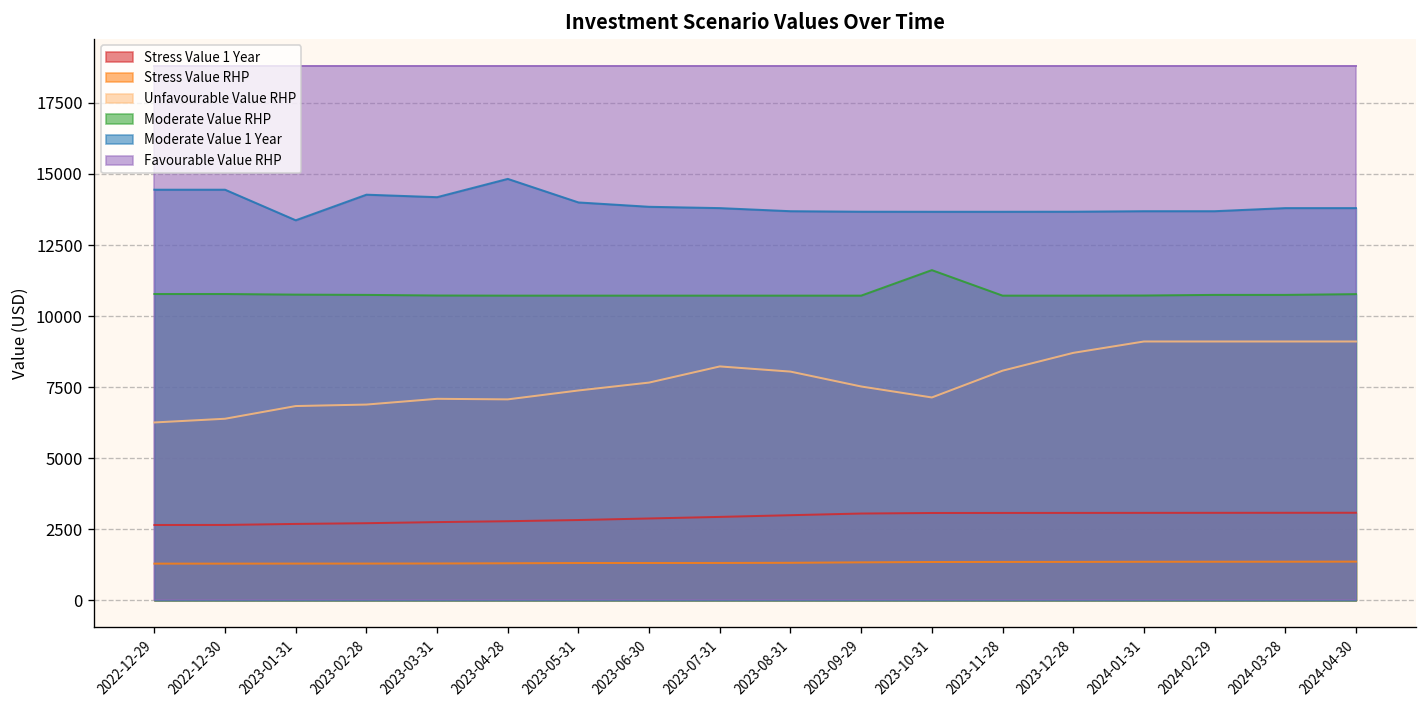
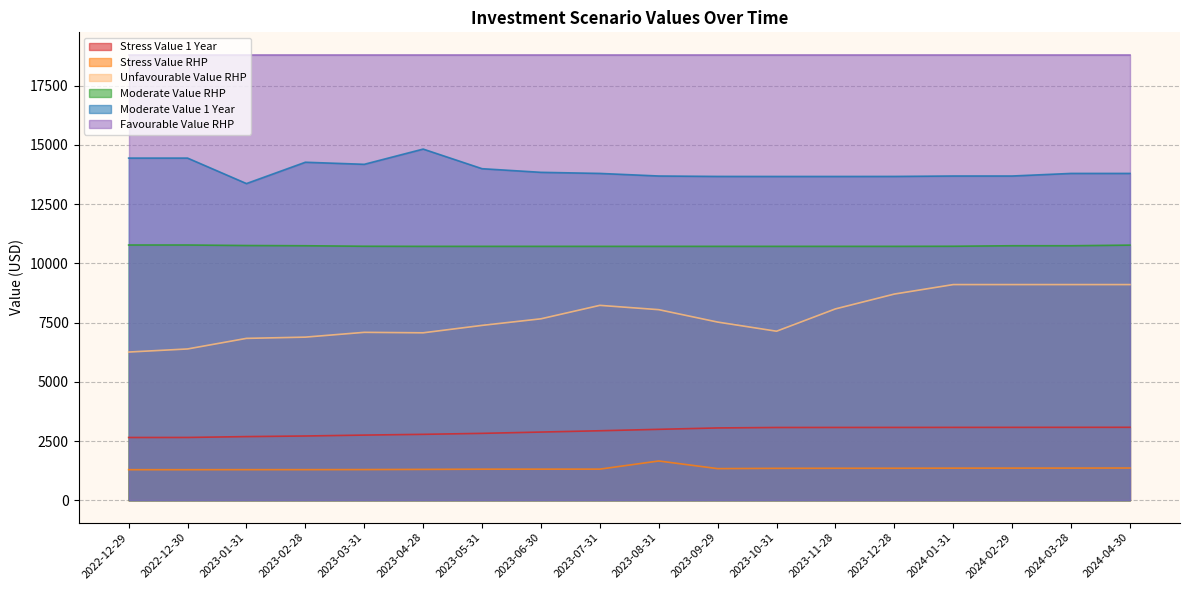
Stress Value RHP, 2023-08-31: 1300 -> 1700
Moderate Value RHP, 2023-10-31: 11600 -> 10700
